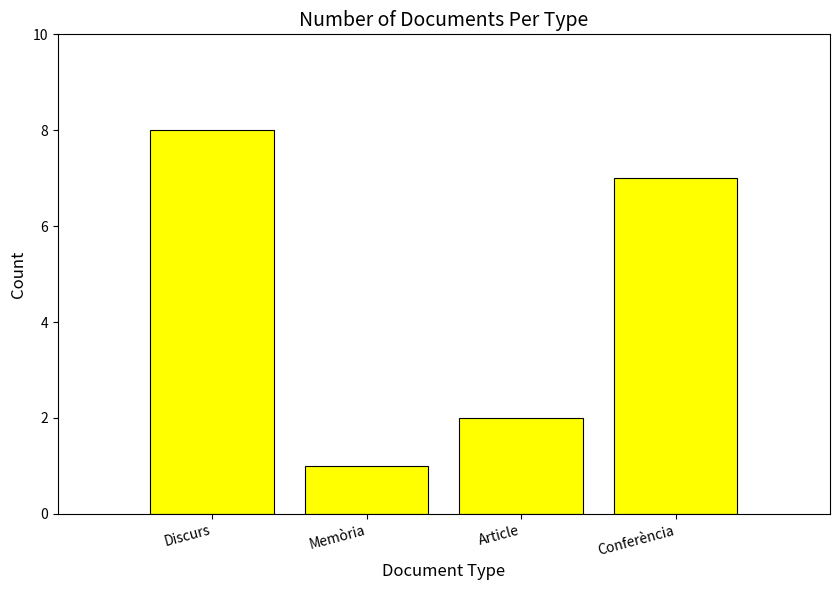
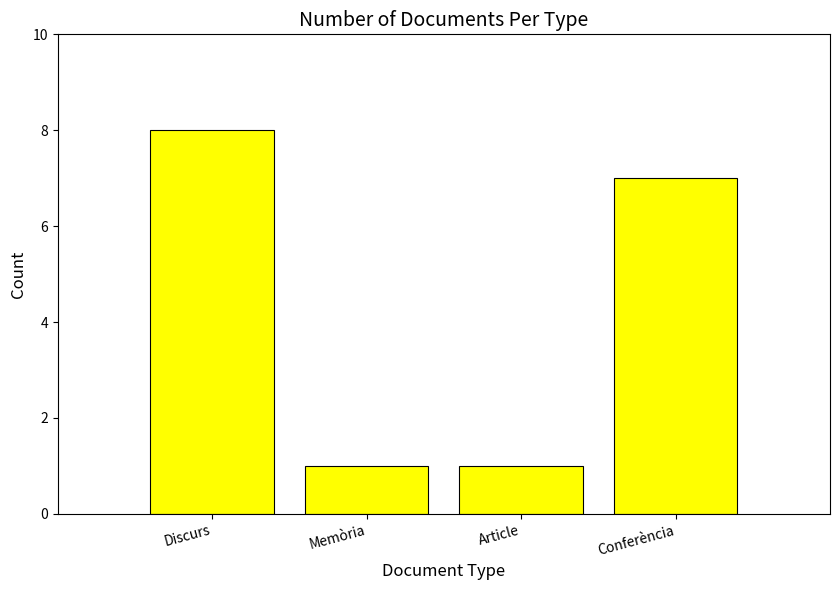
Article: 2 -> 1
